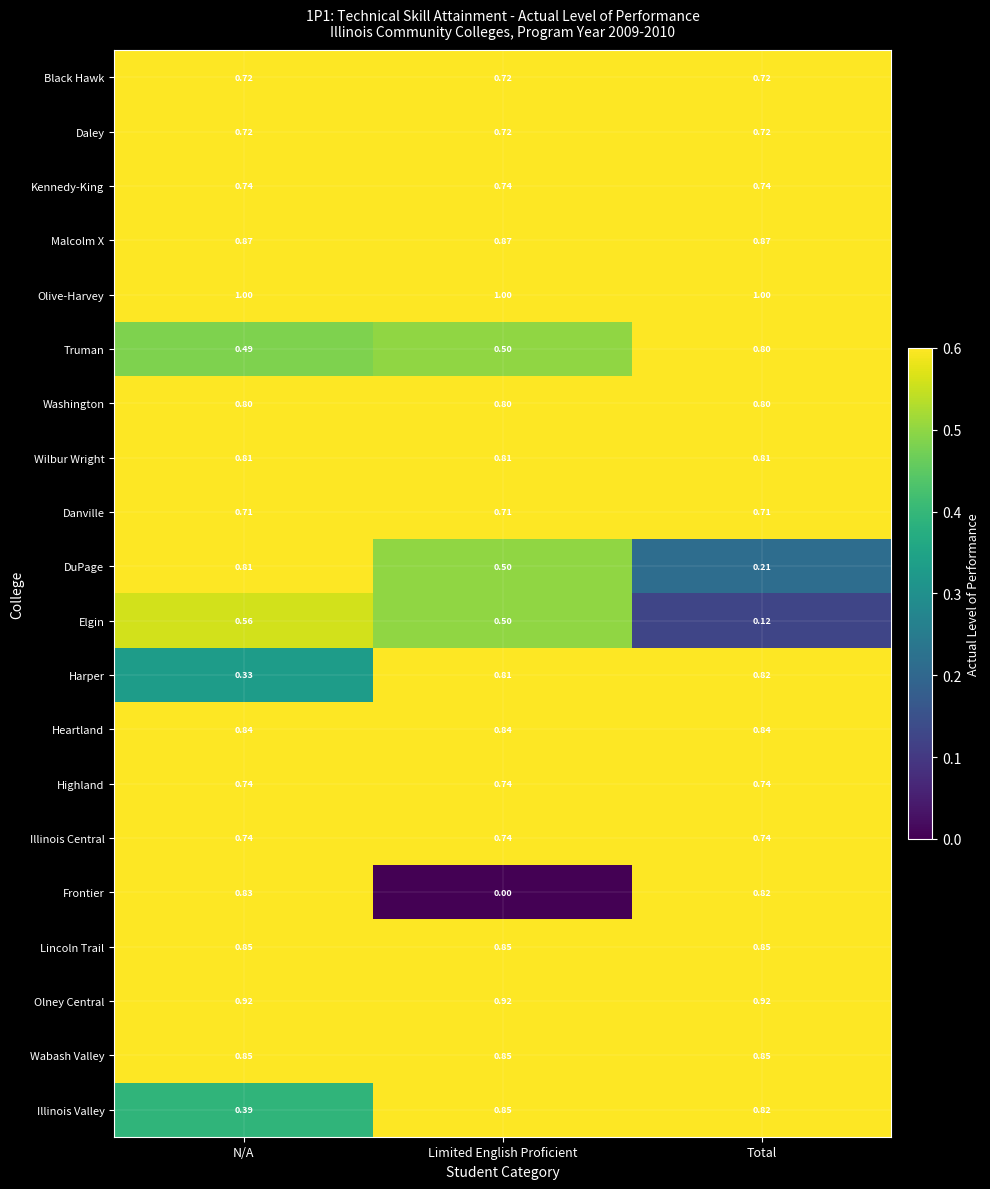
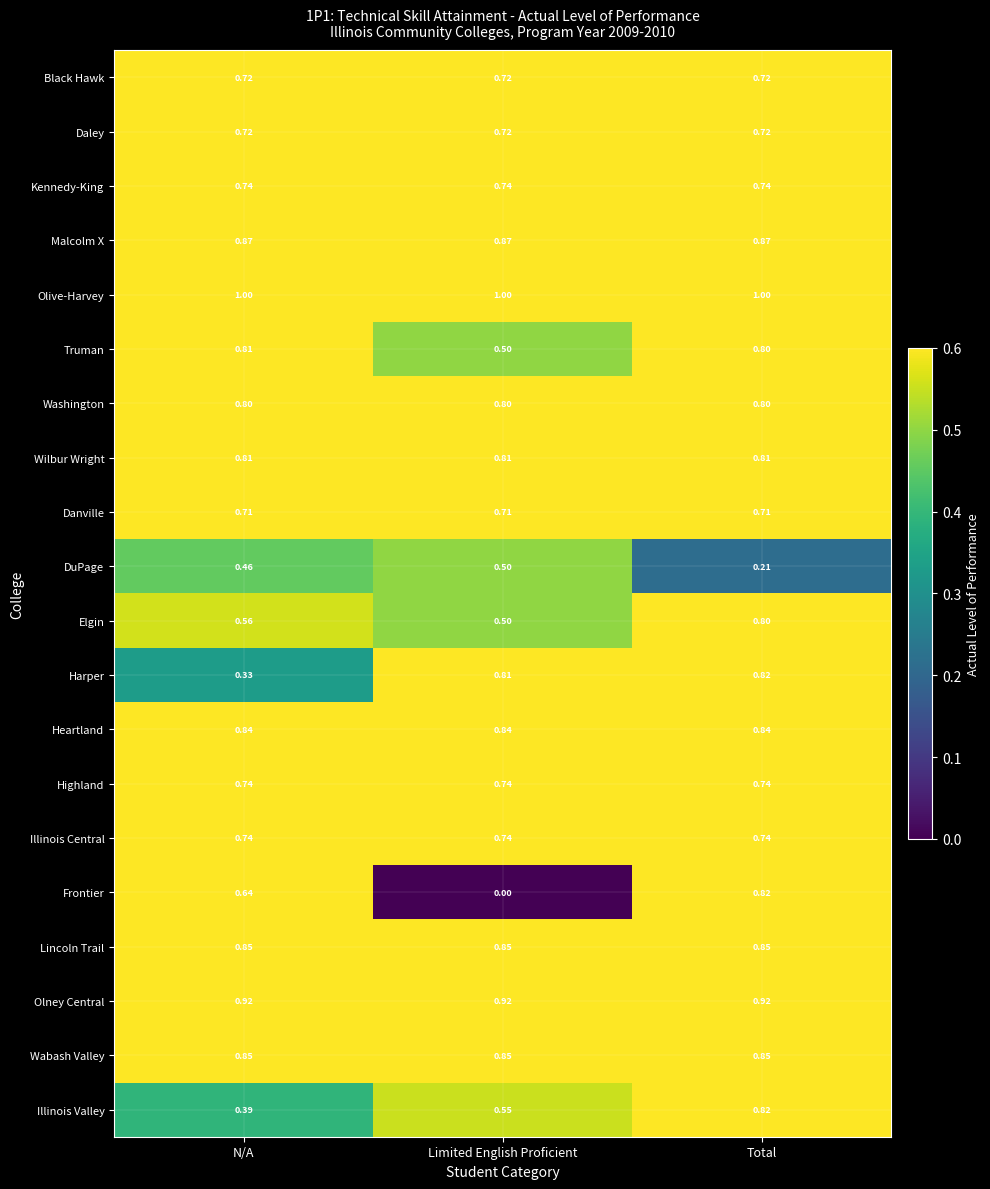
Truman, N/A: 0.49 -> 0.81
DuPage, N/A: 0.81 -> 0.46
Elgin, Total: 0.12 -> 0.80
Frontier, N/A: 0.83 -> 0.64
Illinois Valley, Limited English Proficient: 0.85 -> 0.55
